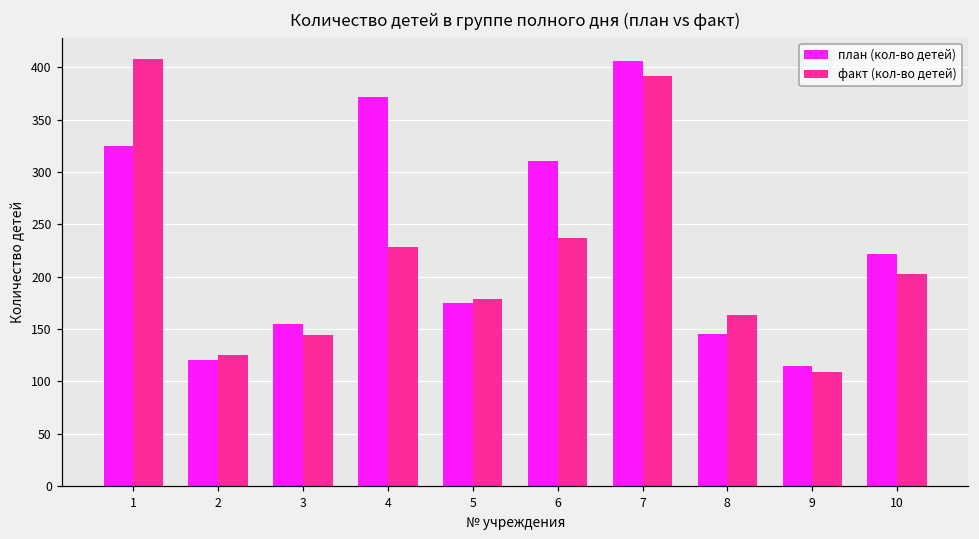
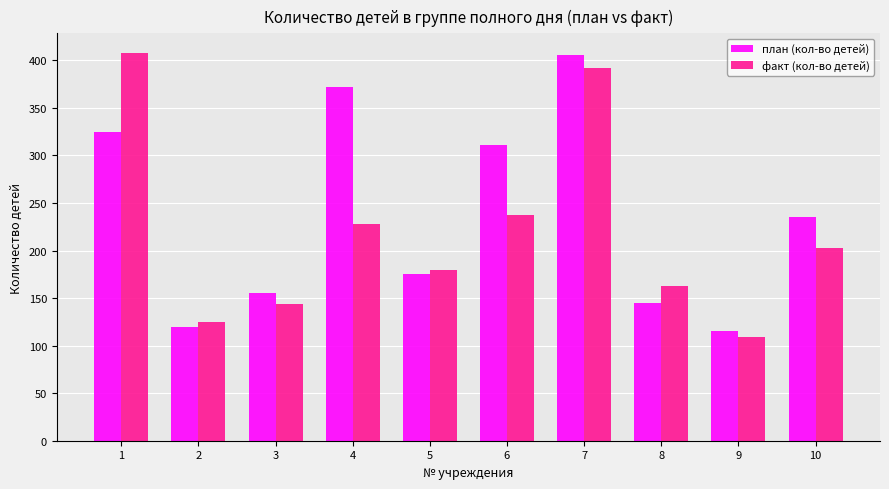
план (кол-во детей), 10: 220 -> 240
